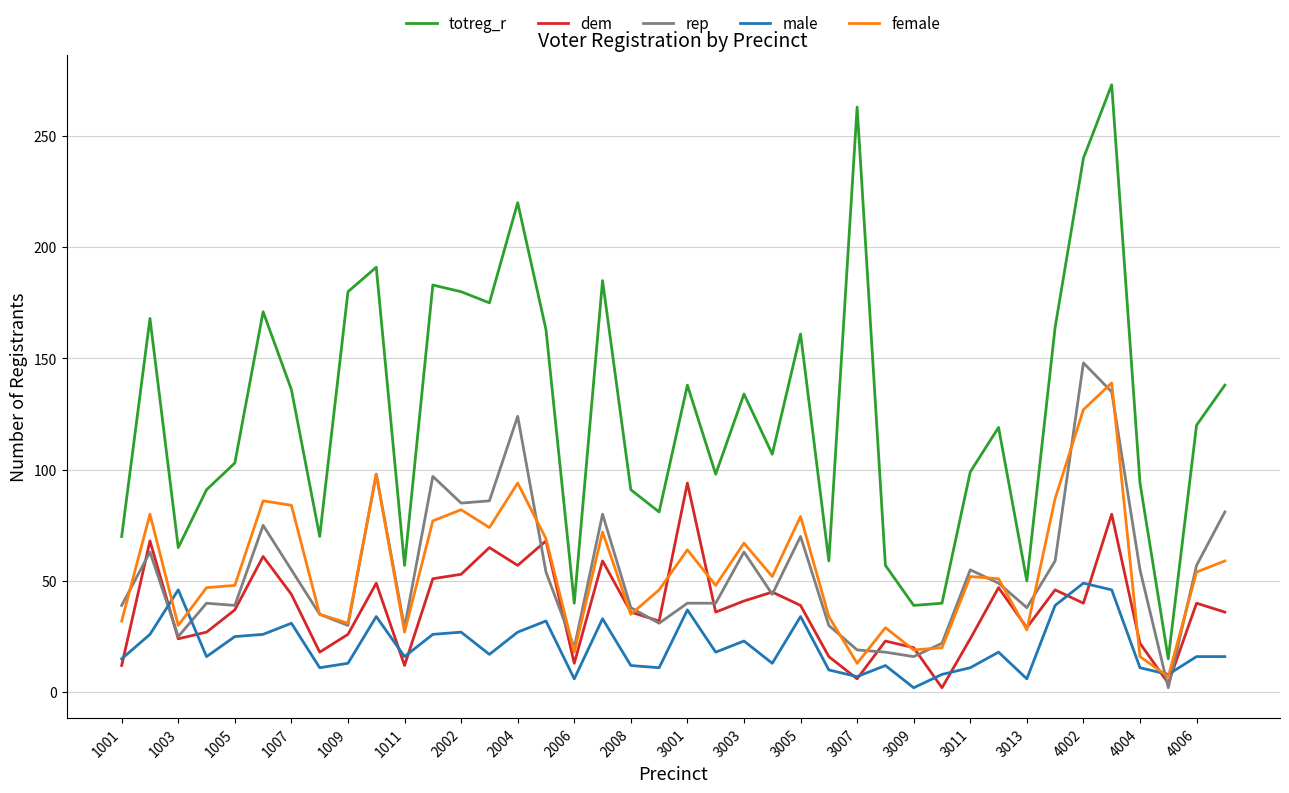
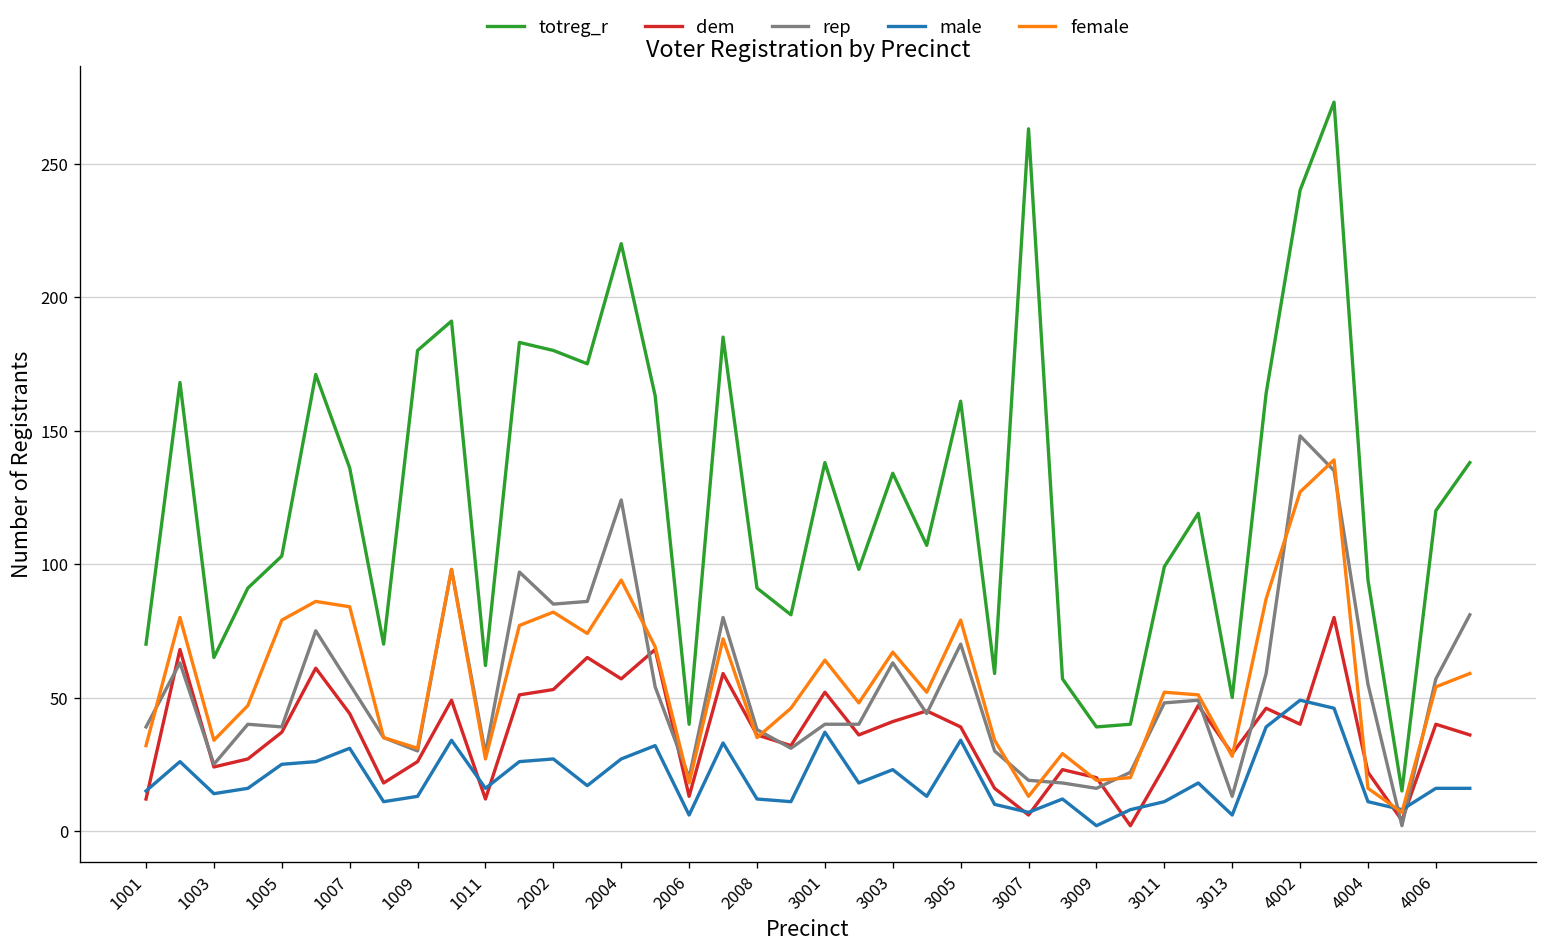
male, 1003: 46 -> 14
female, 1003: 30 -> 34
female, 1005: 48 -> 79
totreg_r, 1011: 57 -> 62
dem, 3001: 94 -> 52
rep, 3011: 55 -> 48
rep, 3013: 38 -> 13
